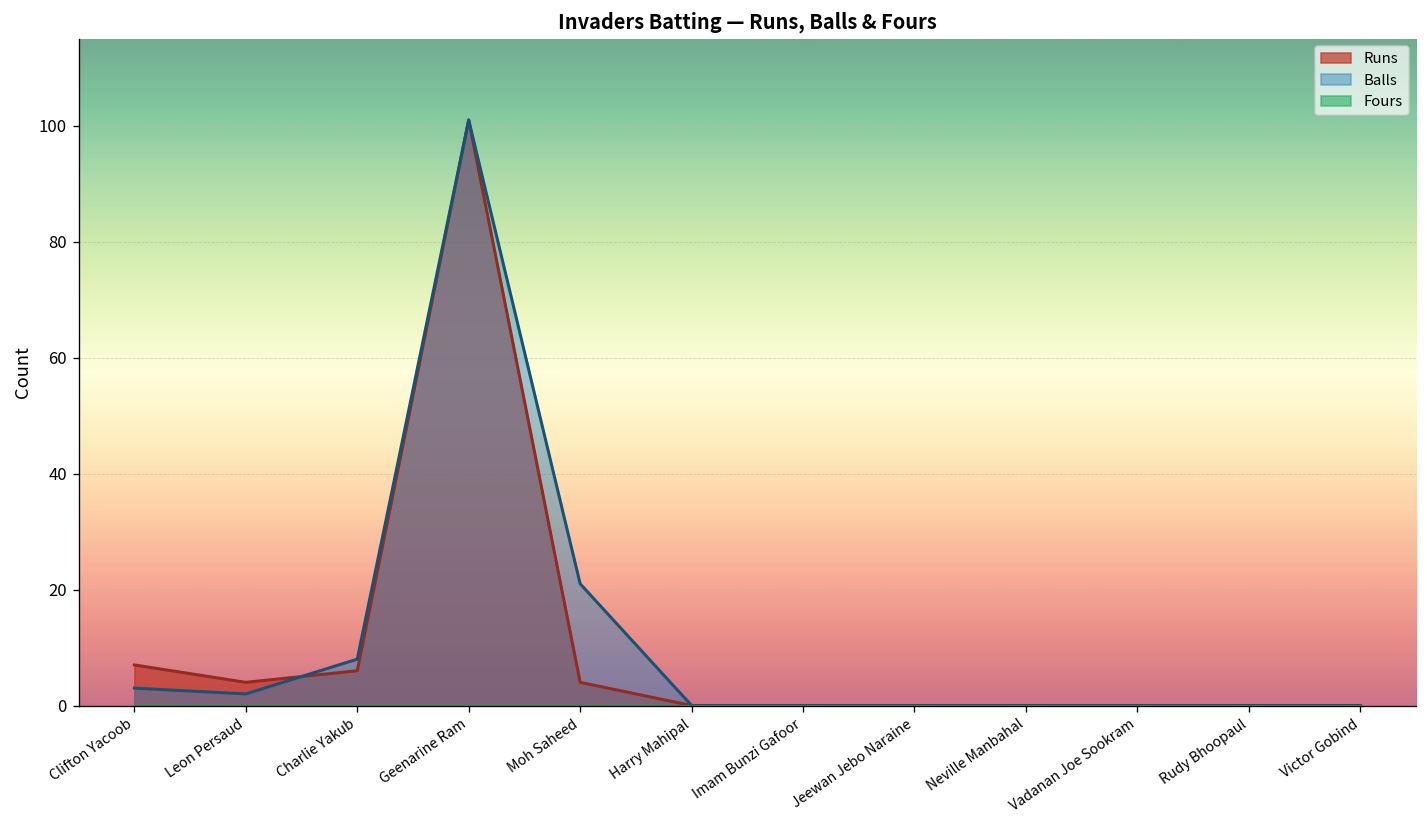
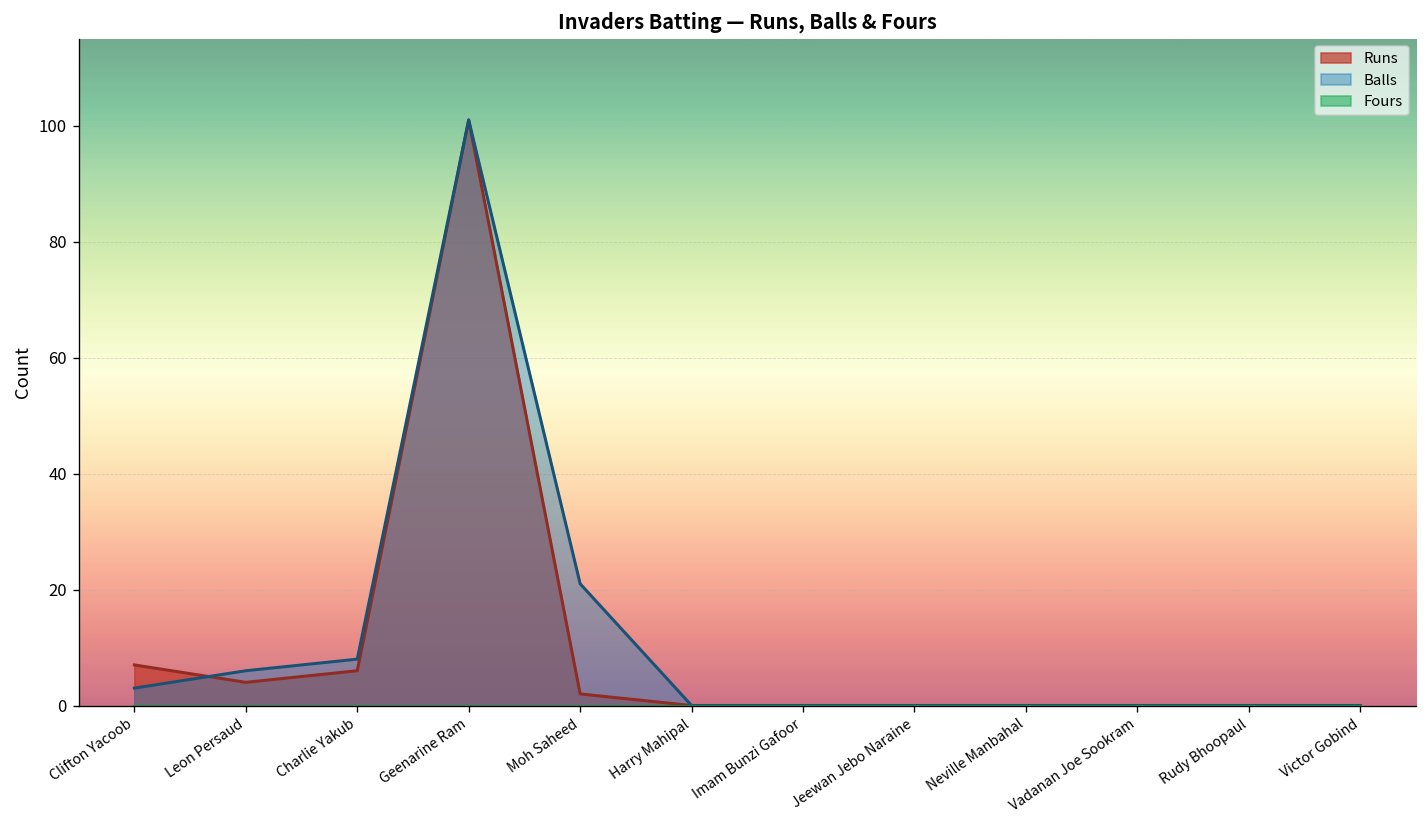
Balls, Leon Persaud: 2 -> 6
Runs, Moh Saheed: 4 -> 2
